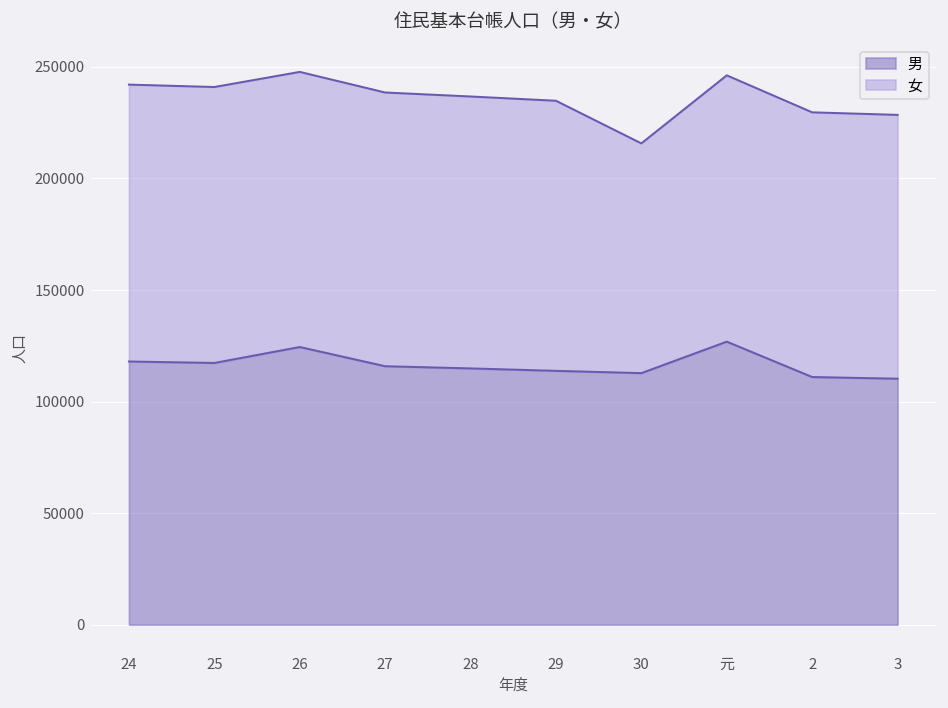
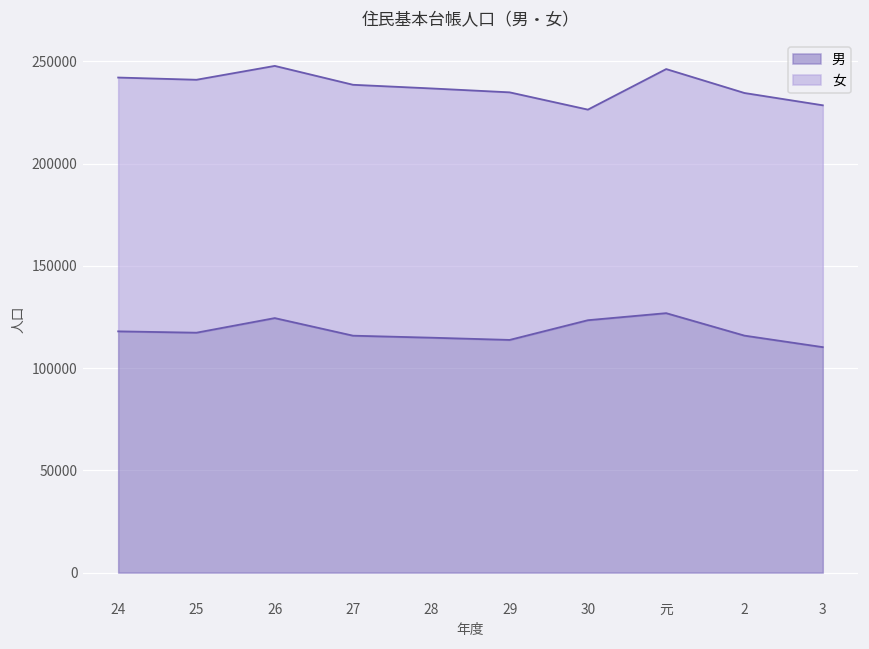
男, 30: 113000 -> 123000
男, 2: 111000 -> 116000
